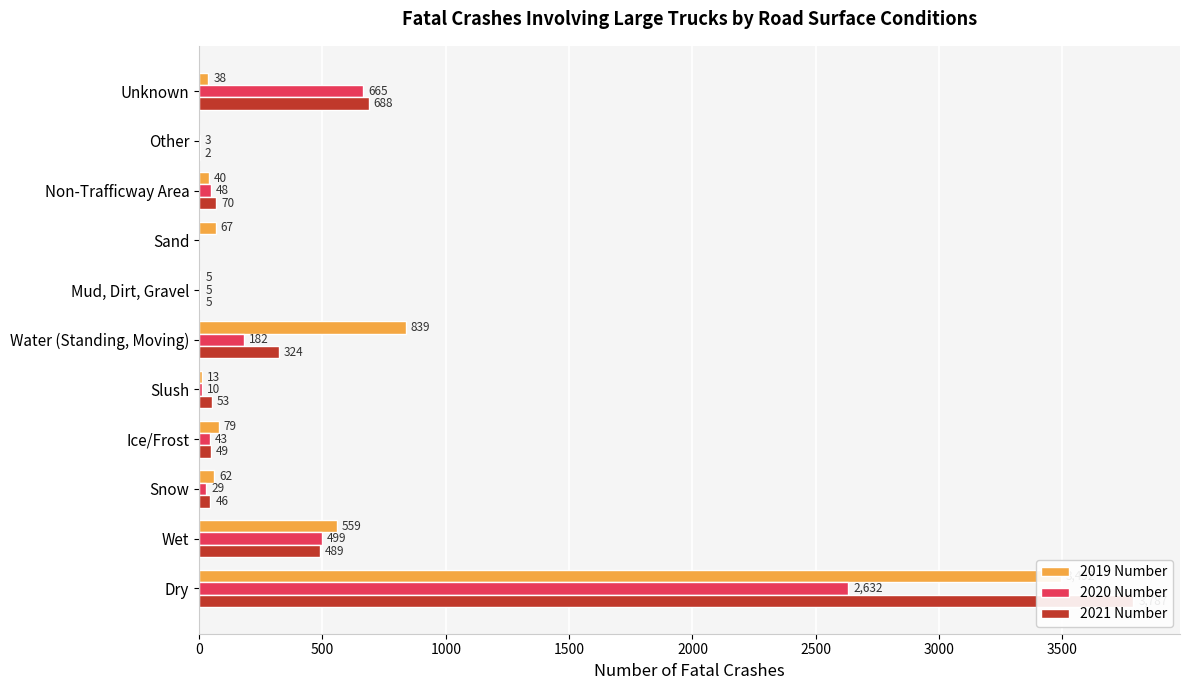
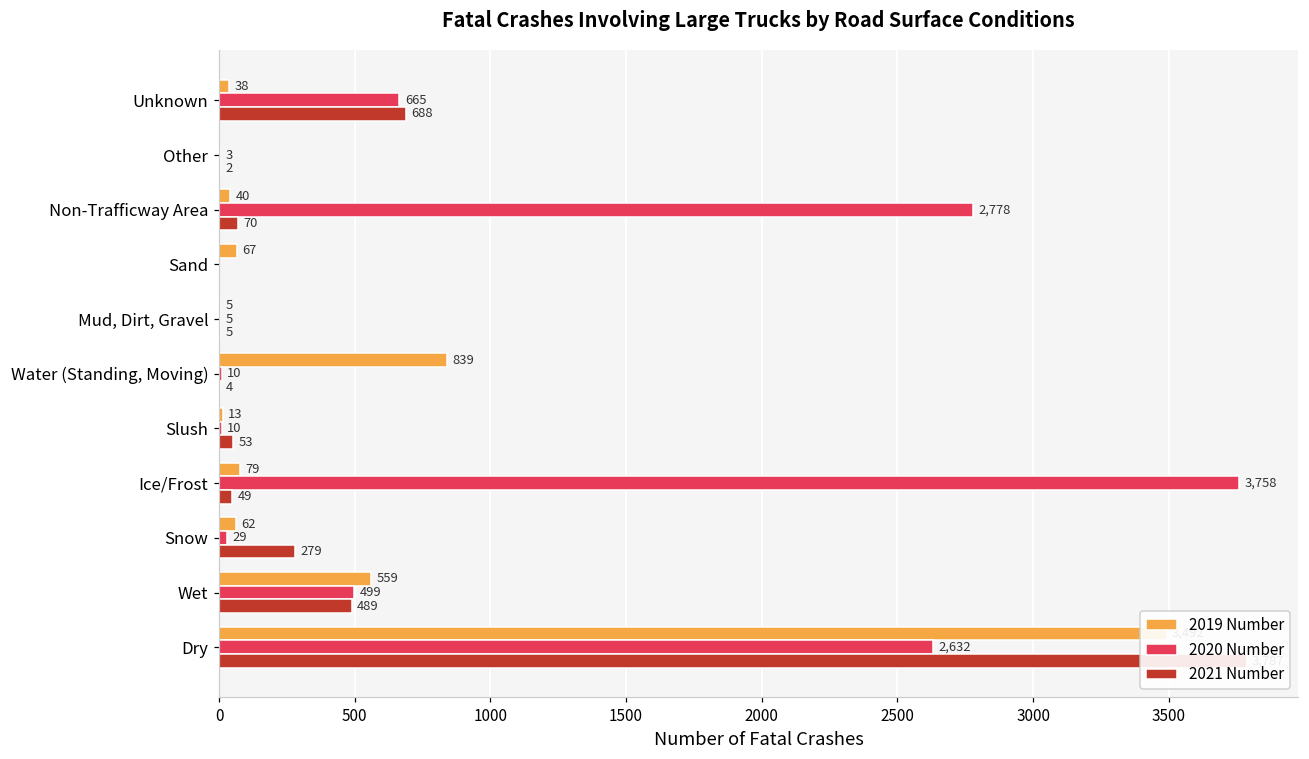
2020 Number, Non-Trafficway Area: 48 -> 2,778
2020 Number, Water (Standing, Moving): 182 -> 10
2021 Number, Water (Standing, Moving): 324 -> 4
2020 Number, Ice/Frost: 43 -> 3,758
2021 Number, Snow: 46 -> 279
